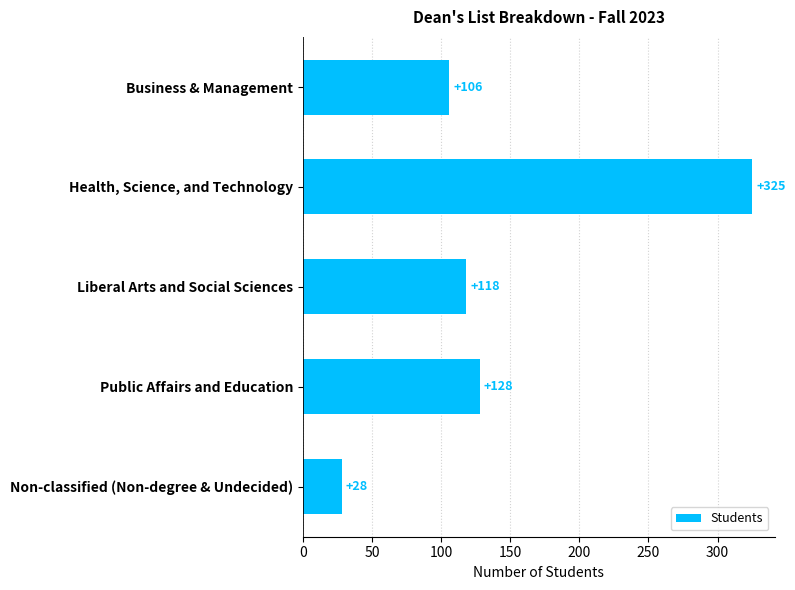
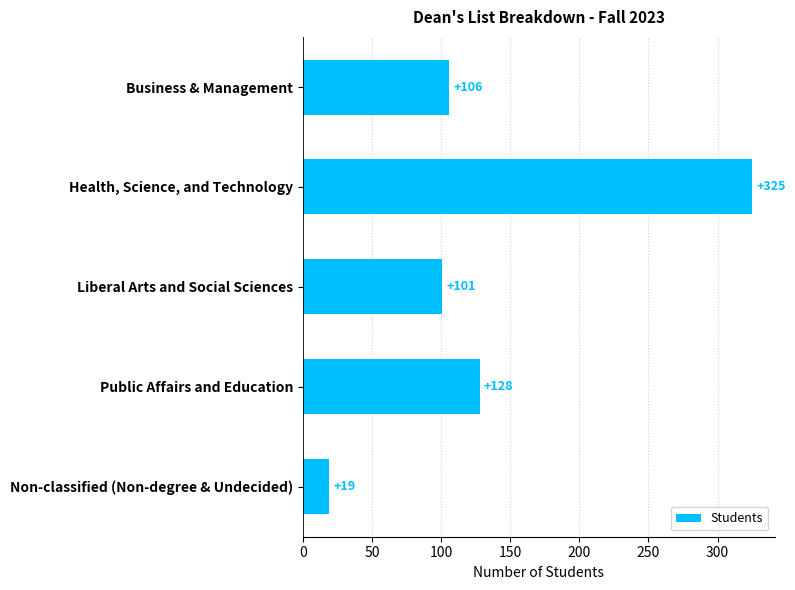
Liberal Arts and Social Sciences: +118 -> +101
Non-classified (Non-degree & Undecided): +28 -> +19
